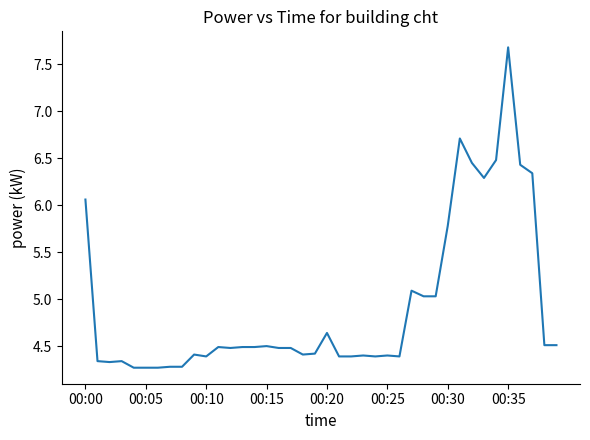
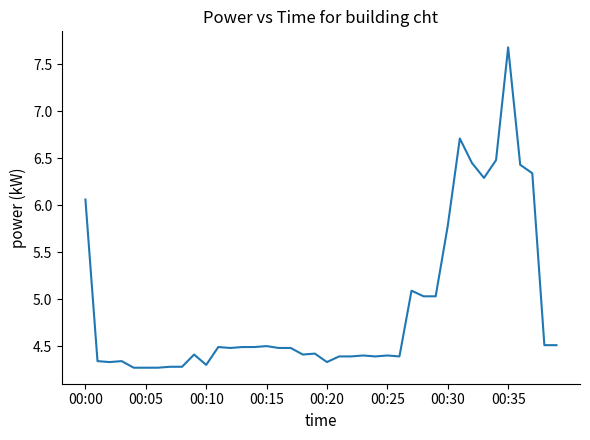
00:10: 4.4 -> 4.3
00:20: 4.6 -> 4.3
